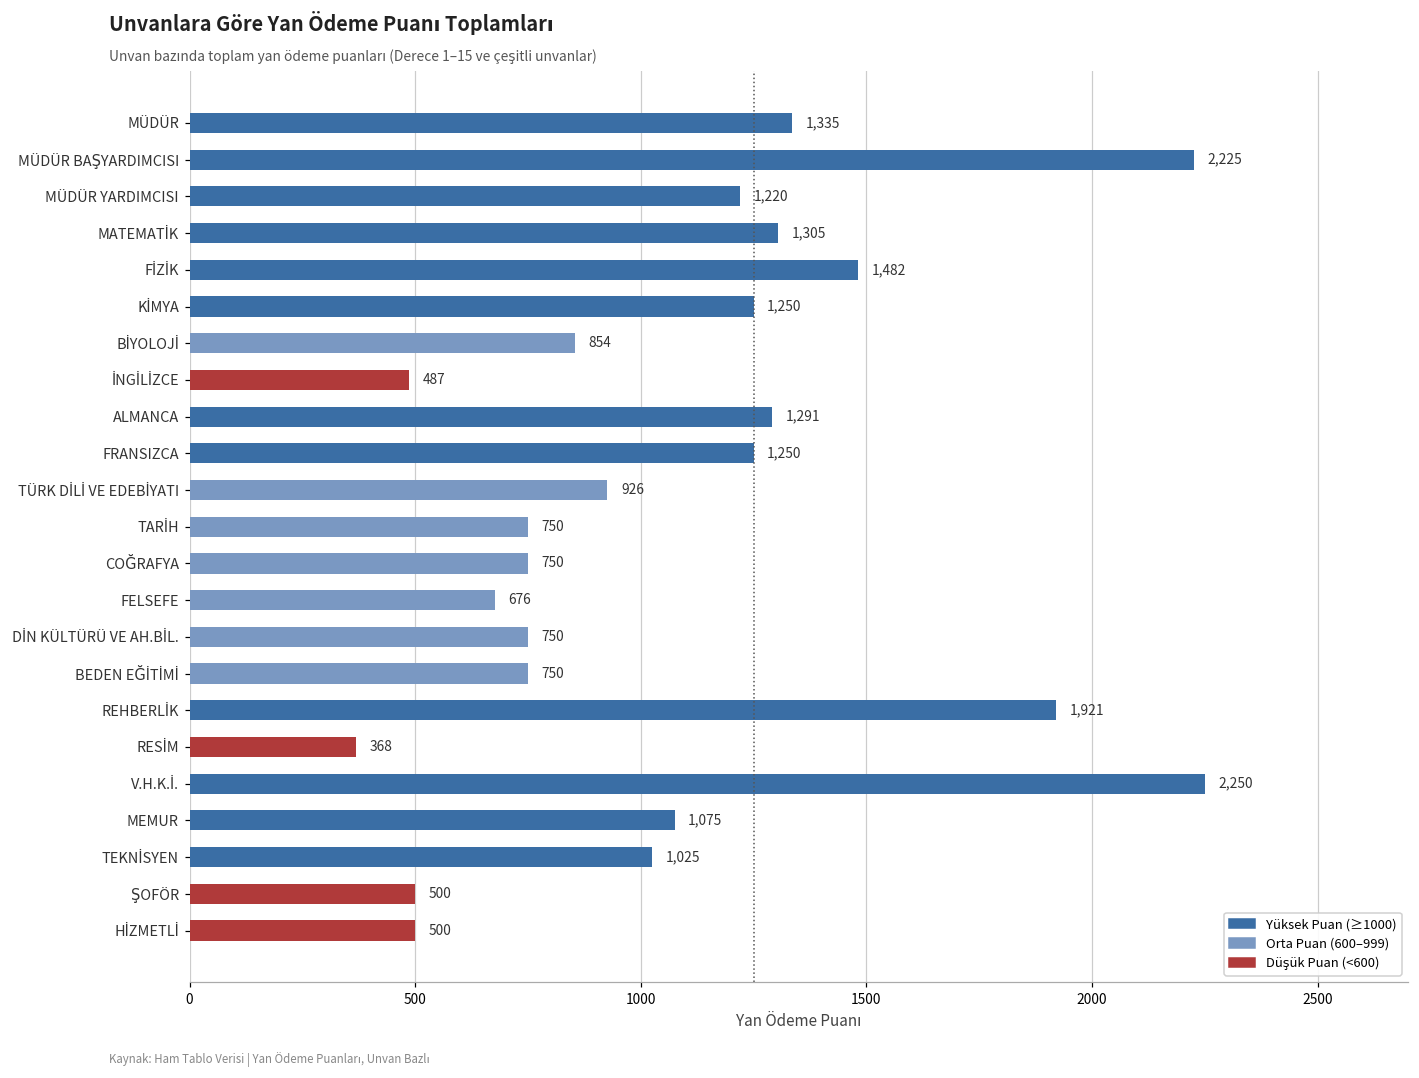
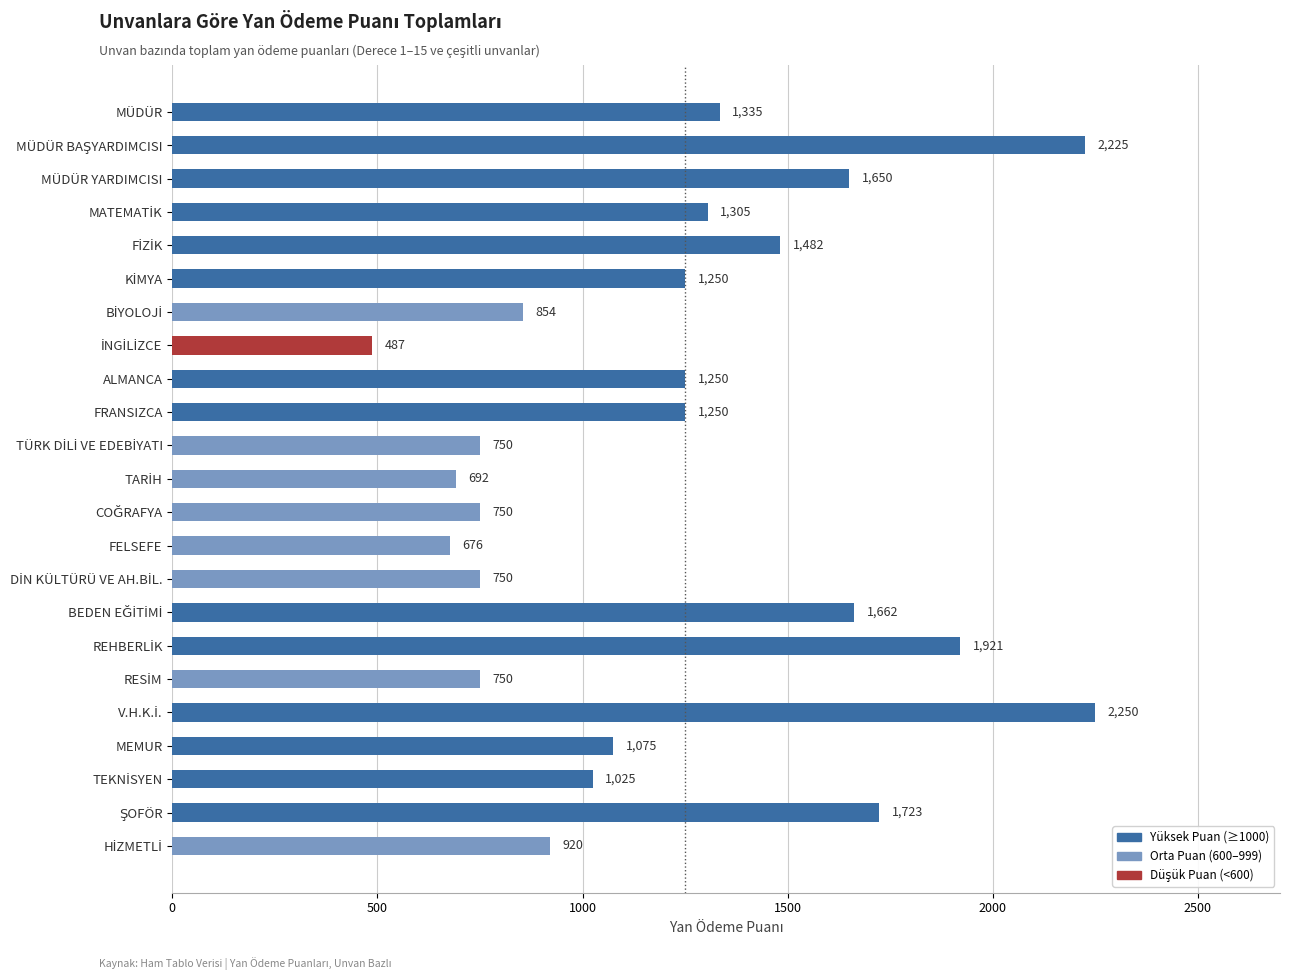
MÜDÜR YARDIMCISI: 1,220 -> 1,650
ALMANCA: 1,291 -> 1,250
TÜRK DİLİ VE EDEBİYATI: 926 -> 750
TARİH: 750 -> 692
BEDEN EĞİTİMİ: 750 -> 1,662
RESİM: 368 -> 750
ŞOFÖR: 500 -> 1,723
HİZMETLİ: 500 -> 920
